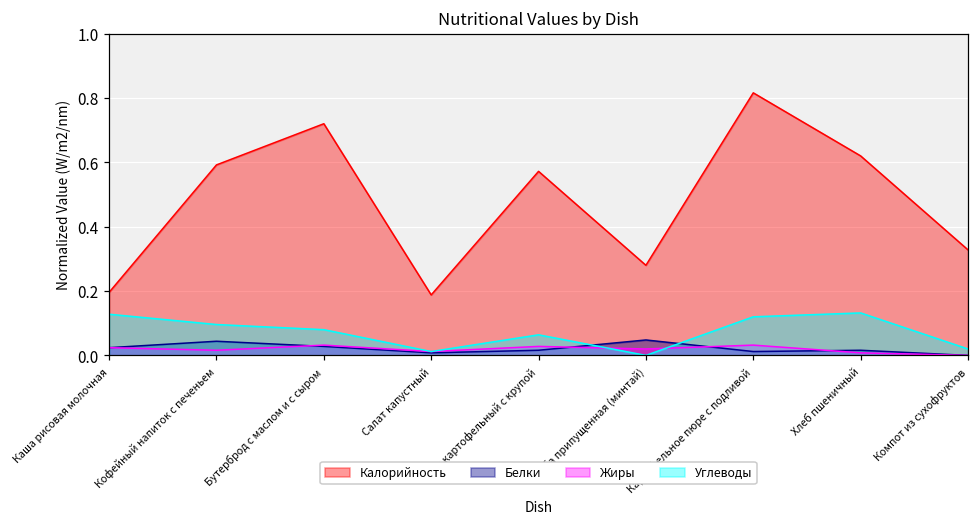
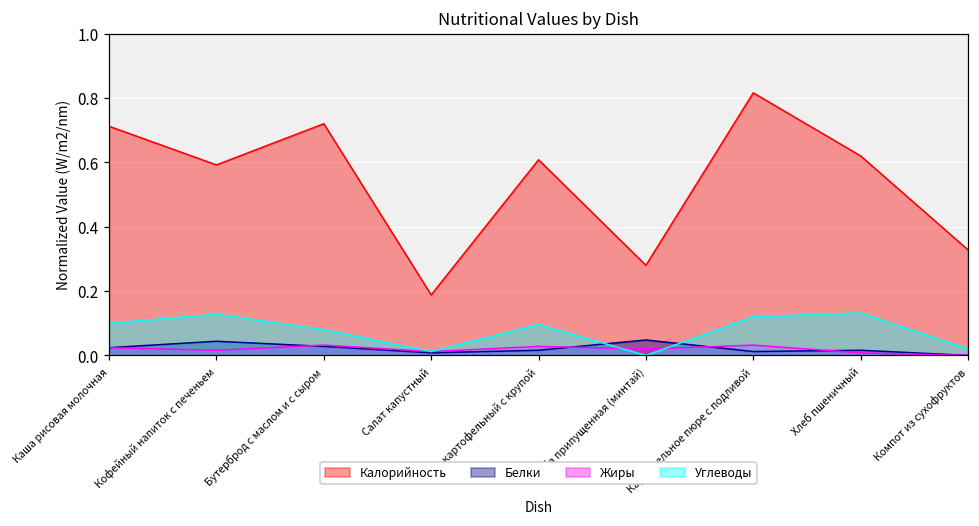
Калорийность, Каша рисовая молочная: 0.20 -> 0.71
Углеводы, Каша рисовая молочная: 0.13 -> 0.10
Углеводы, Кофейный напиток с печеньем: 0.10 -> 0.13
Калорийность, Суп картофельный с крупой: 0.57 -> 0.61
Углеводы, Суп картофельный с крупой: 0.06 -> 0.10
